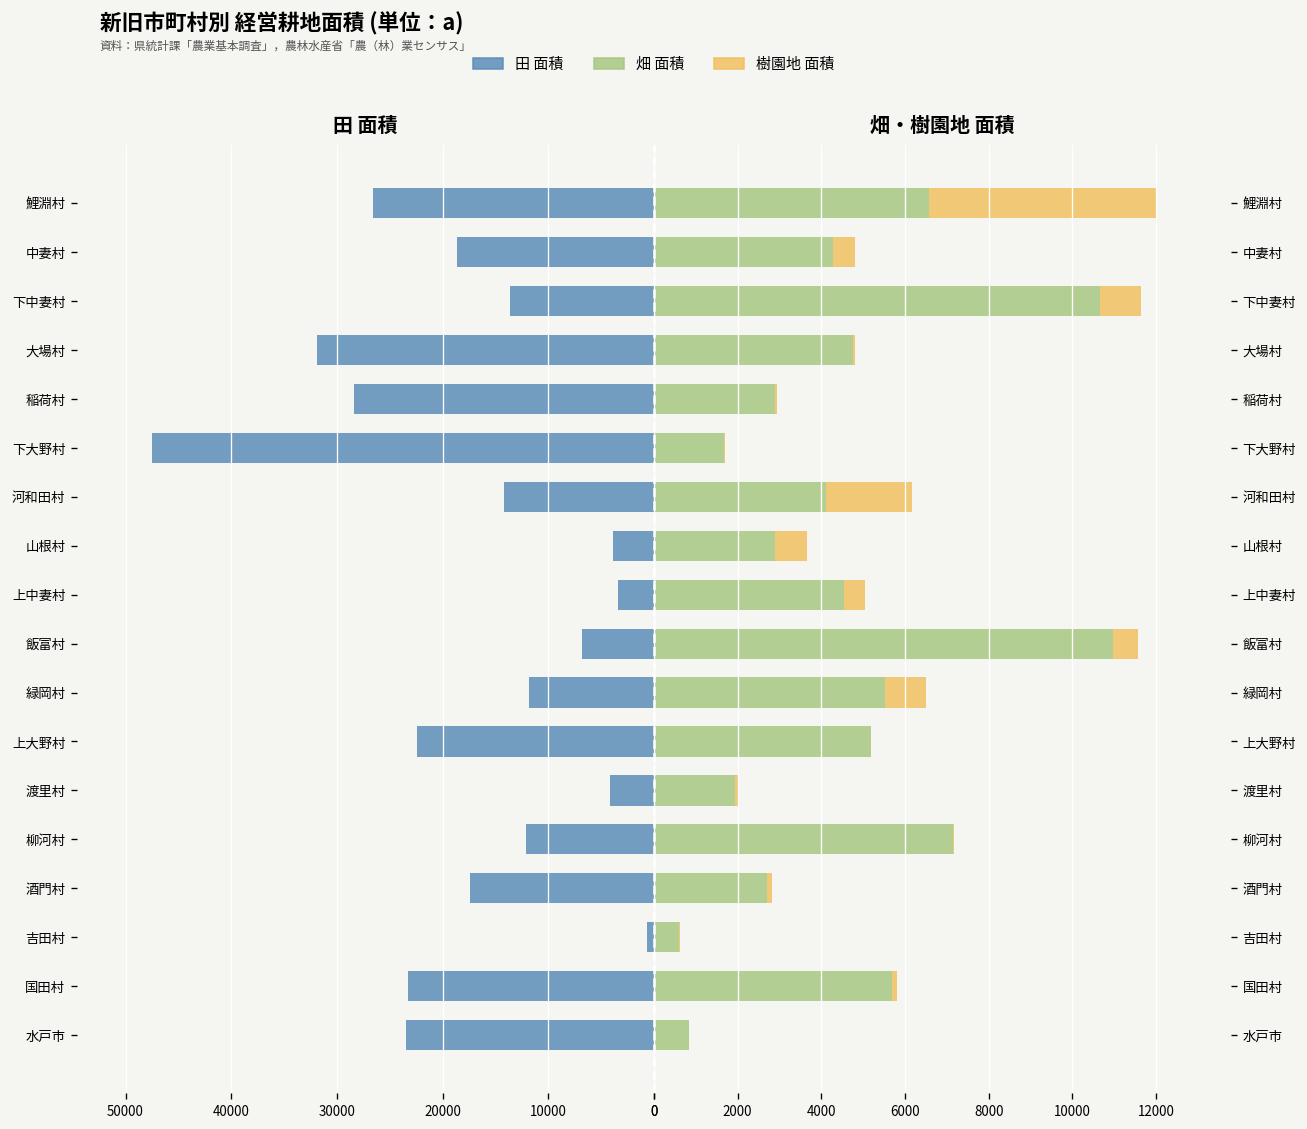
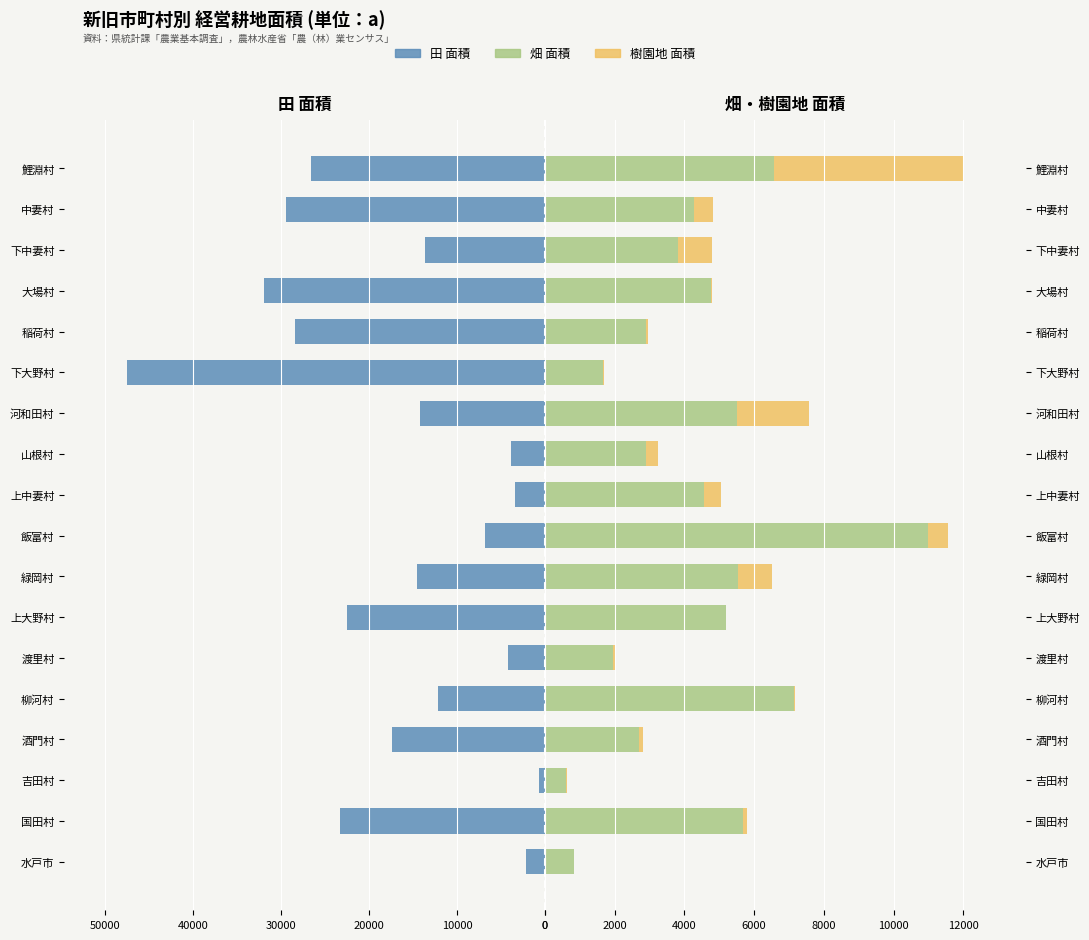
田 面積, 中妻村: 19000 -> 29000
田 面積, 緑岡村: 12000 -> 15000
田 面積, 水戸市: 23000 -> 2000
畑・樹園地 面積, 畑 面積, 下中妻村: 10700 -> 3800
畑・樹園地 面積, 畑 面積, 河和田村: 4100 -> 5500
畑・樹園地 面積, 樹園地 面積, 山根村: 800 -> 300
